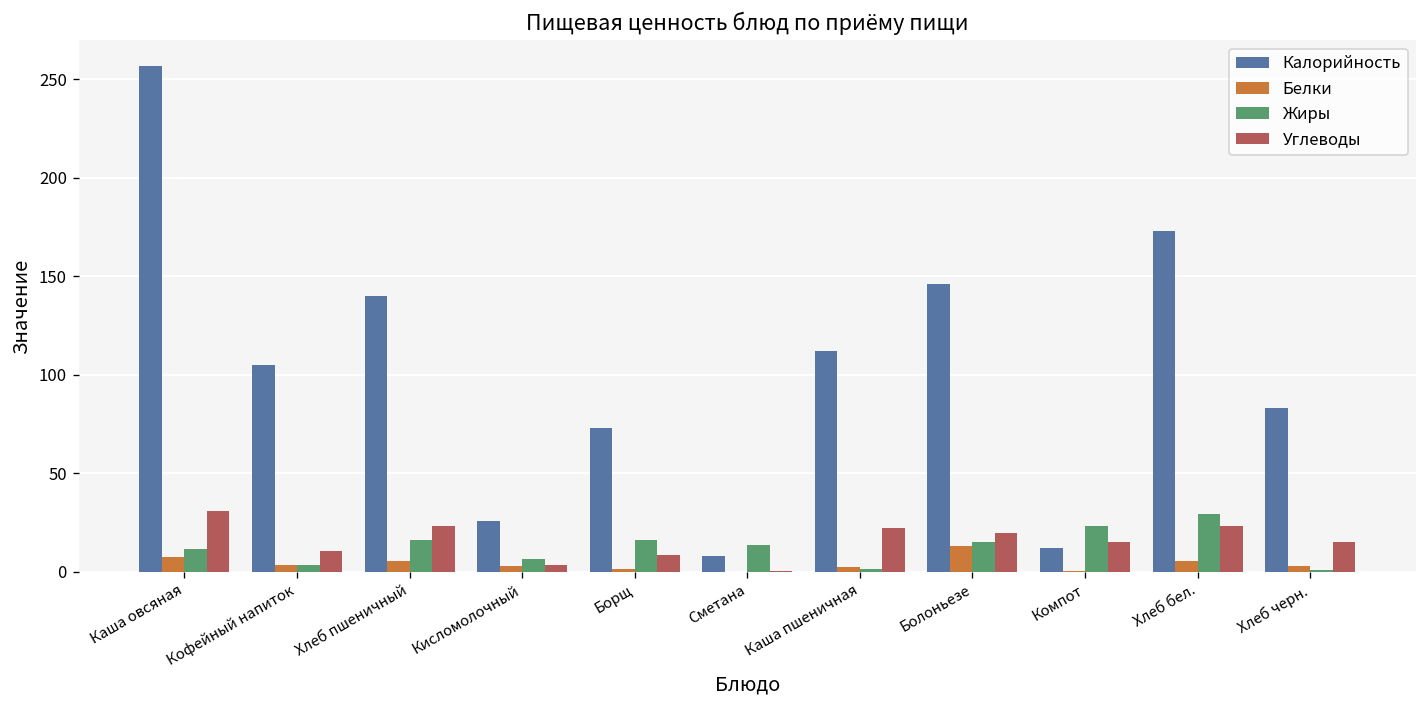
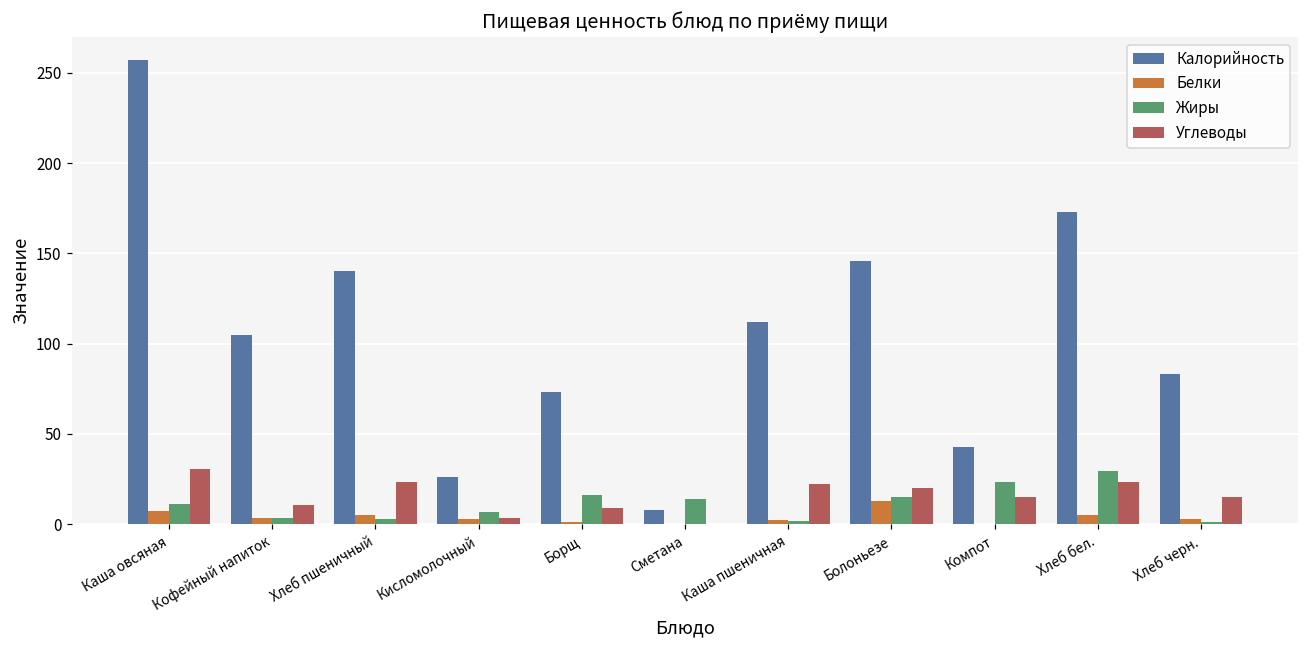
Жиры, Хлеб пшеничный: 16 -> 3
Калорийность, Компот: 12 -> 43
